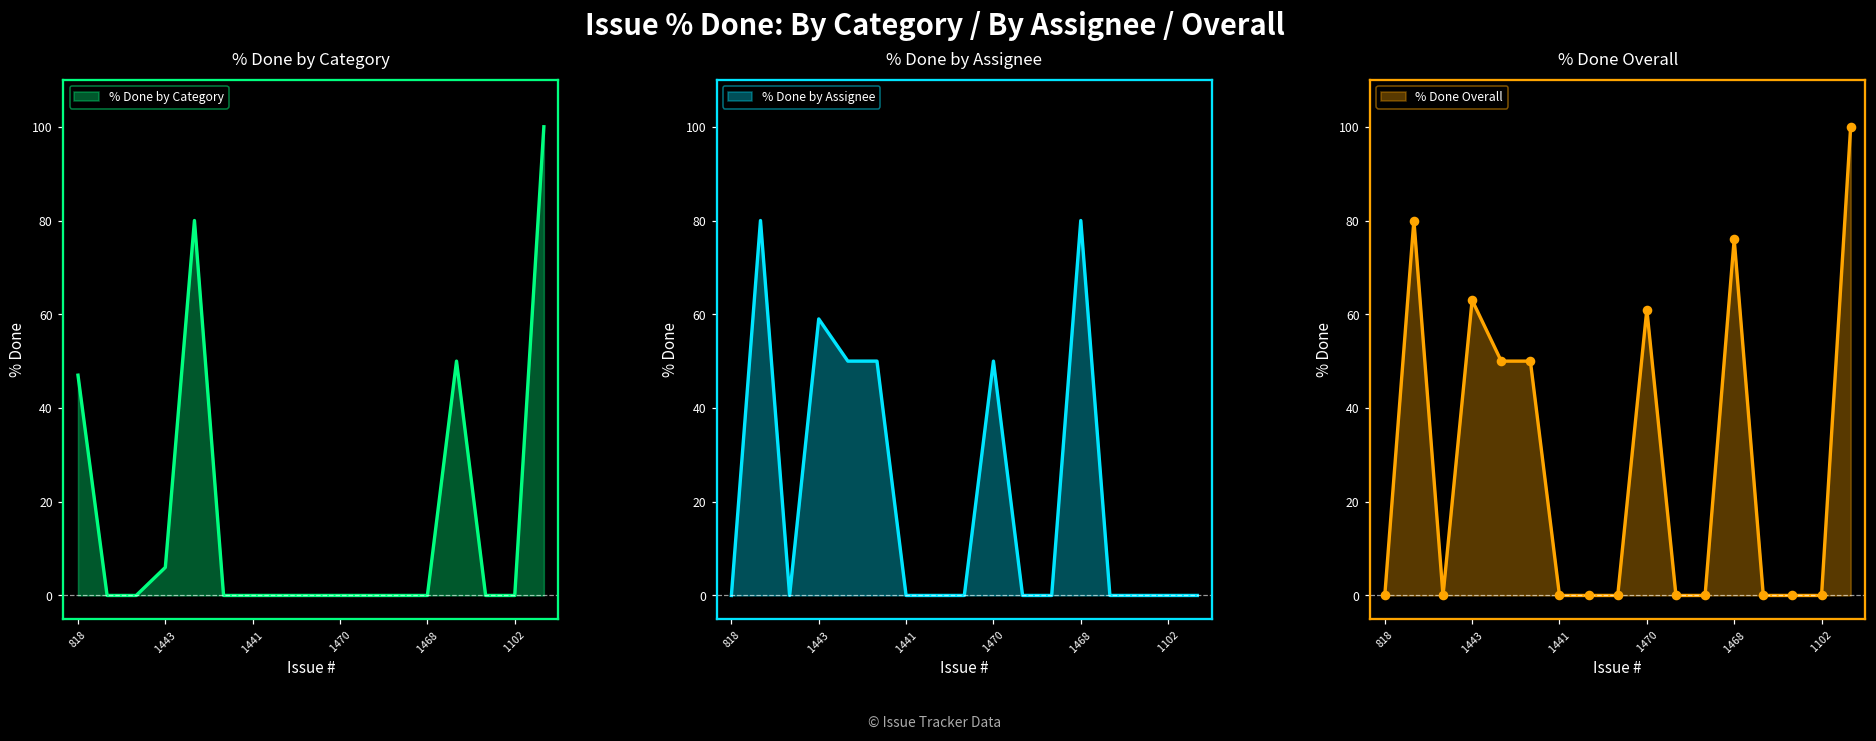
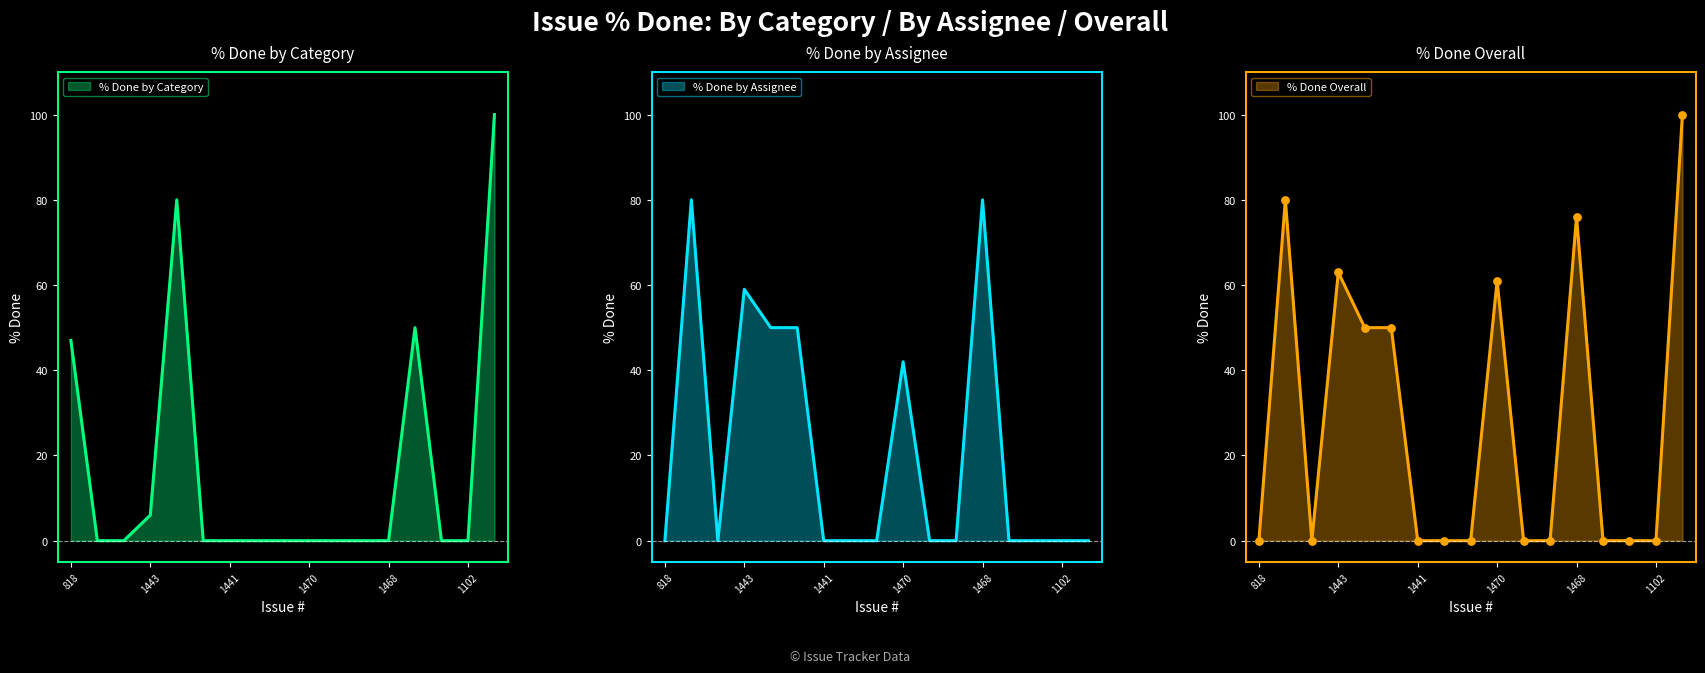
% Done by Assignee, 1470: 50 -> 42
